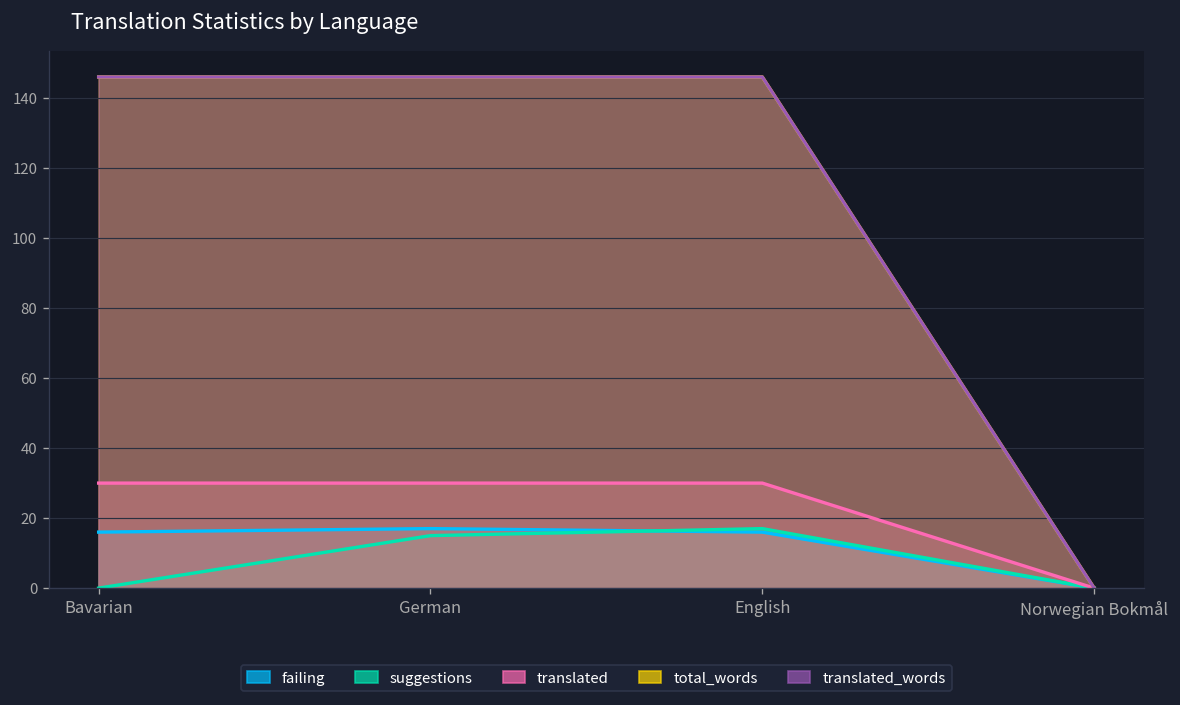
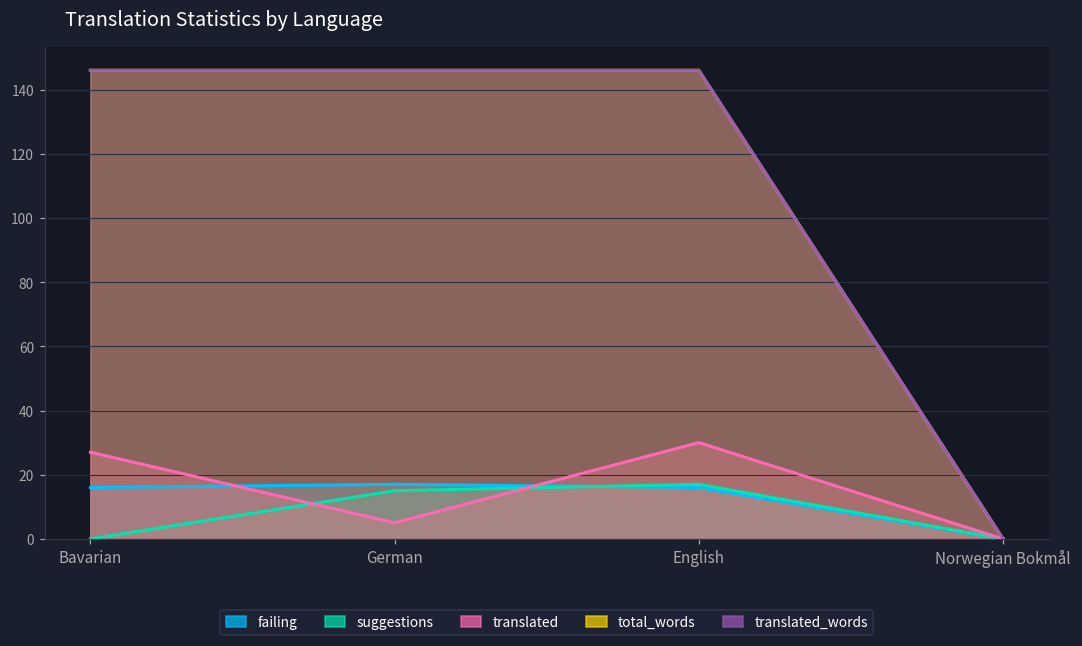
translated, Bavarian: 30 -> 27
translated, German: 30 -> 5
